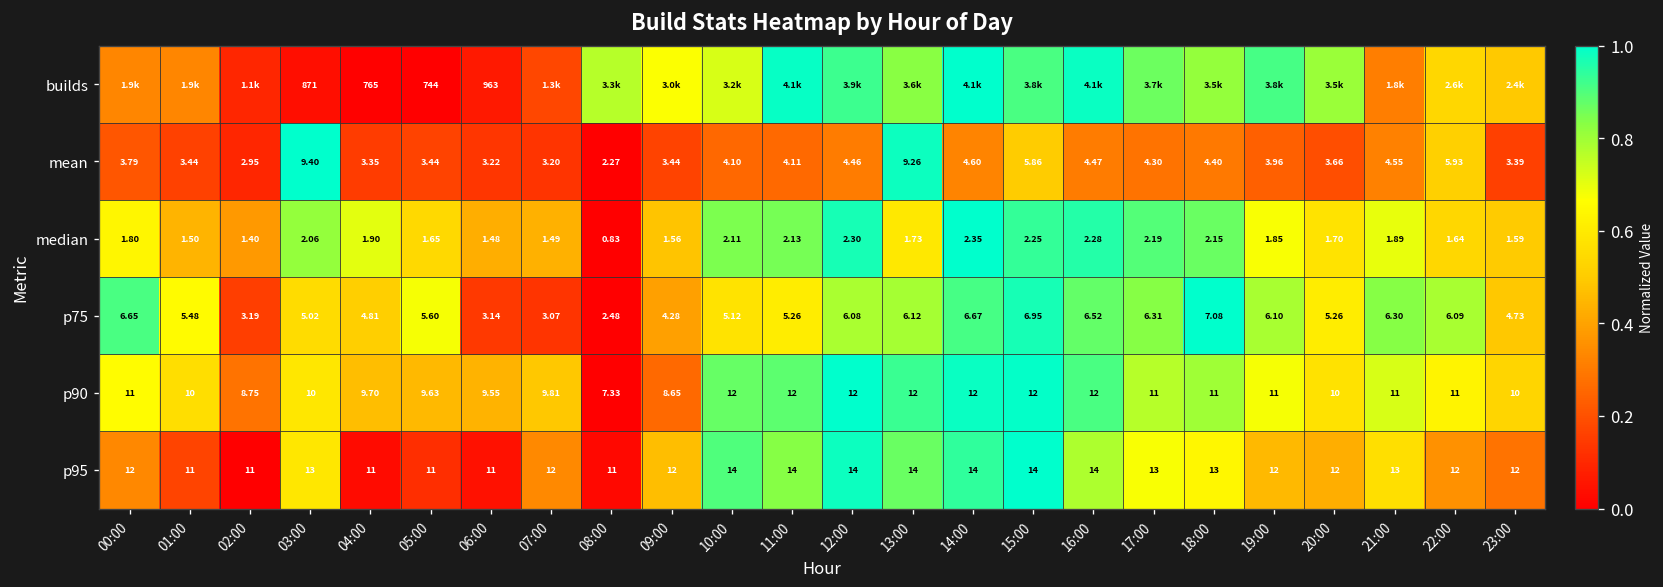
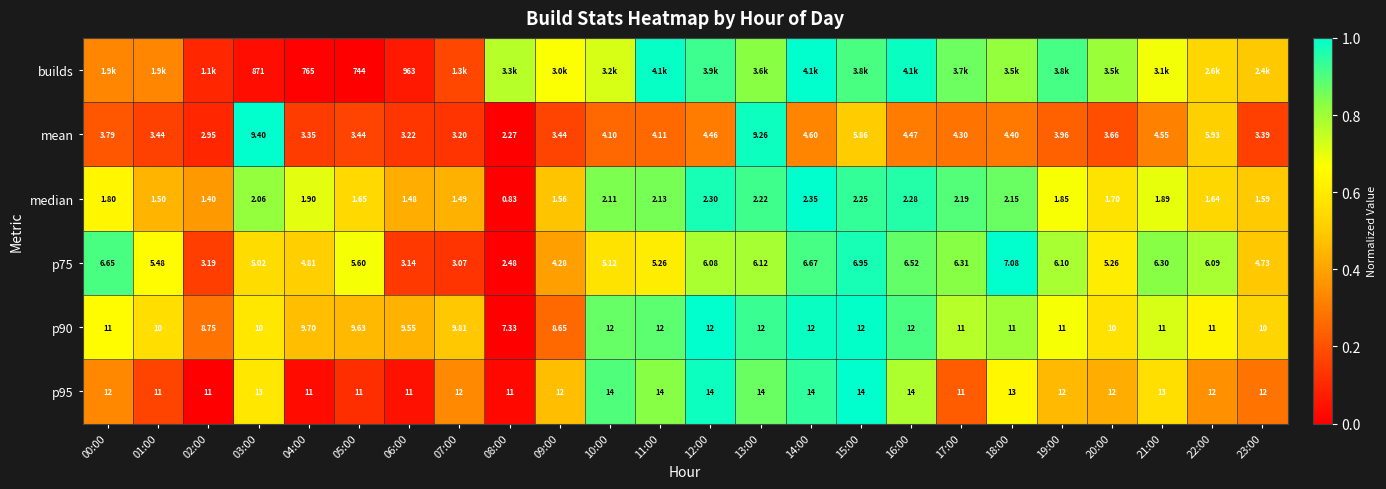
builds, 21:00: 1.8k -> 3.1k
median, 13:00: 1.73 -> 2.22
p95, 17:00: 13 -> 11
